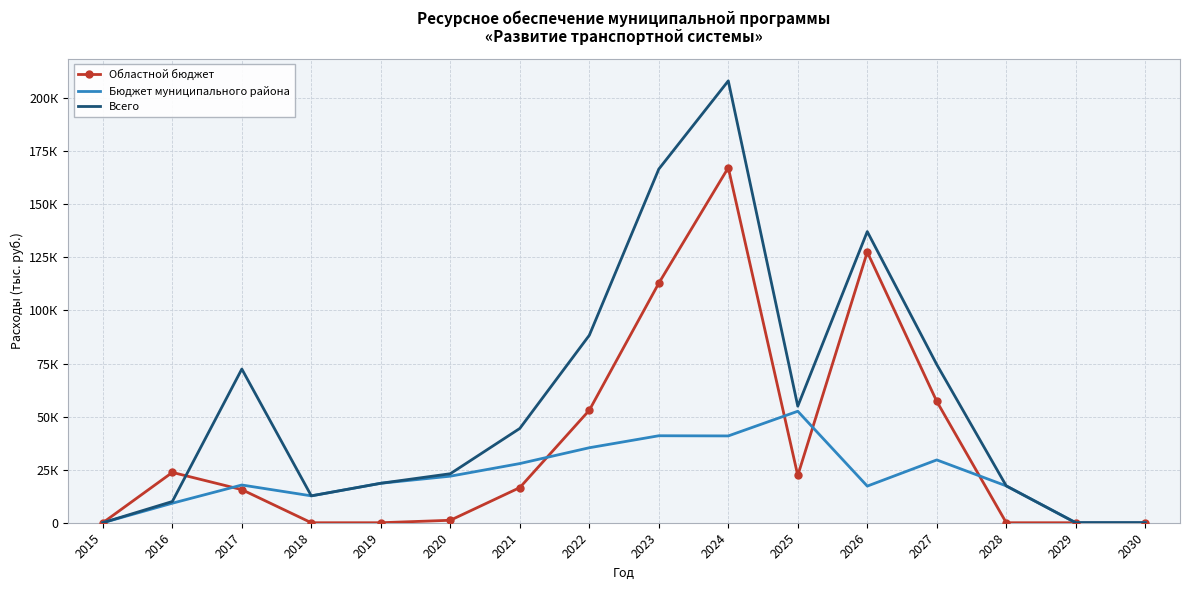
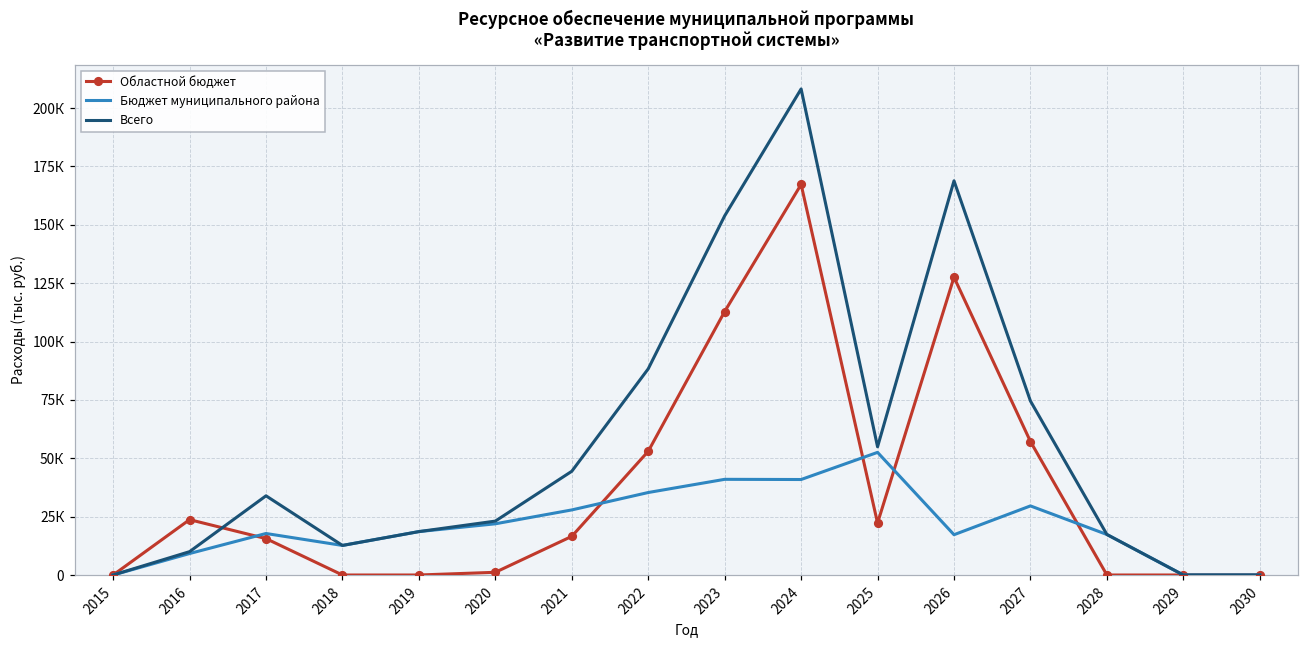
Всего, 2017: 72К -> 34К
Всего, 2023: 167К -> 154К
Всего, 2026: 137К -> 169К
